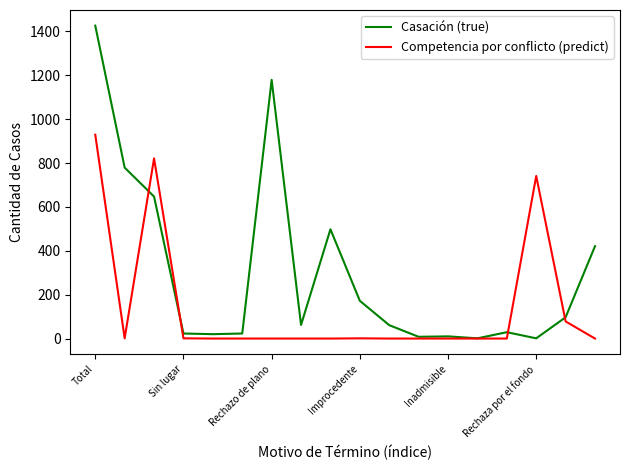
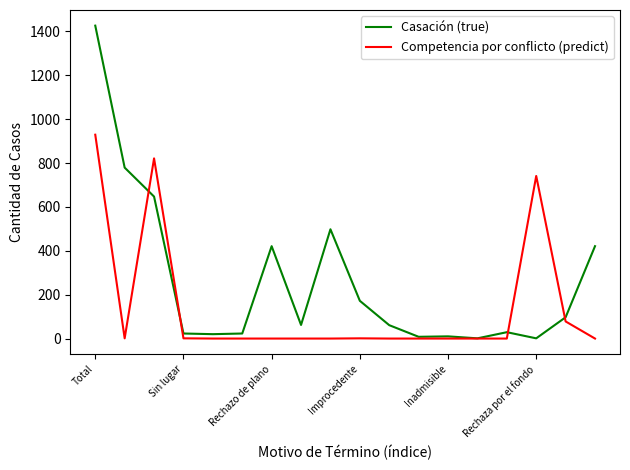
Casación (true), Rechazo de plano: 1180 -> 420
